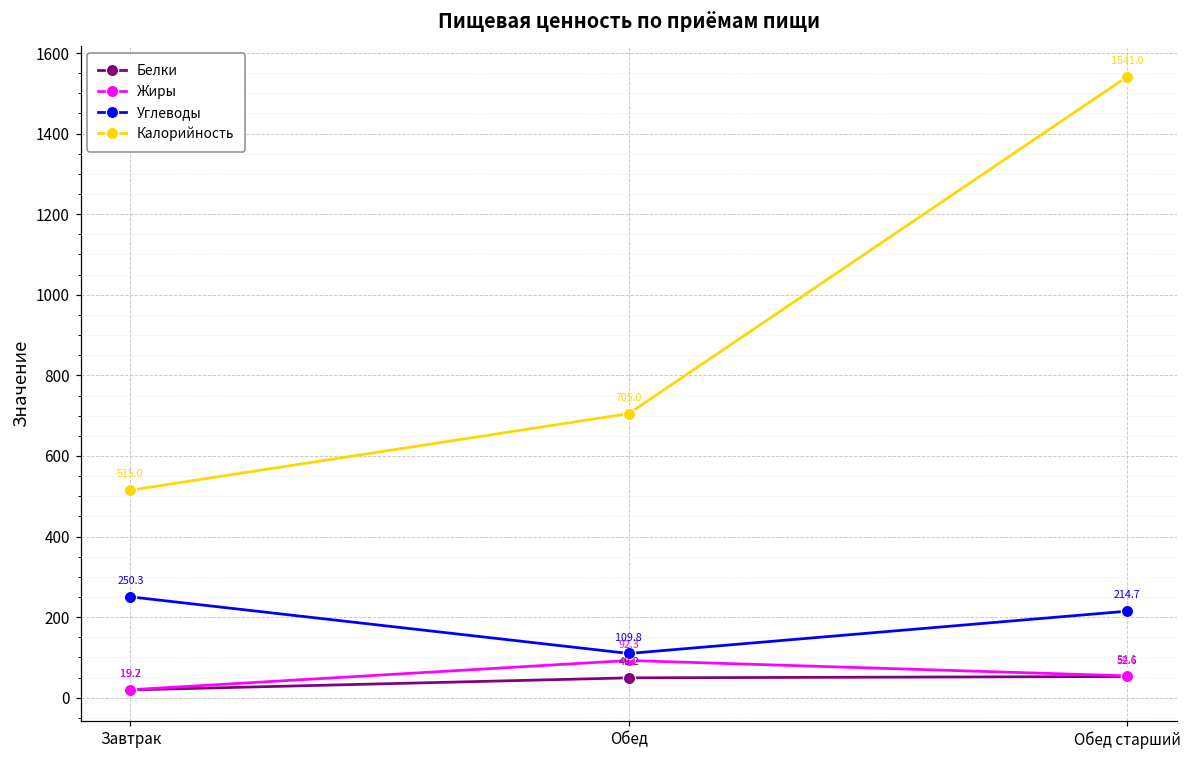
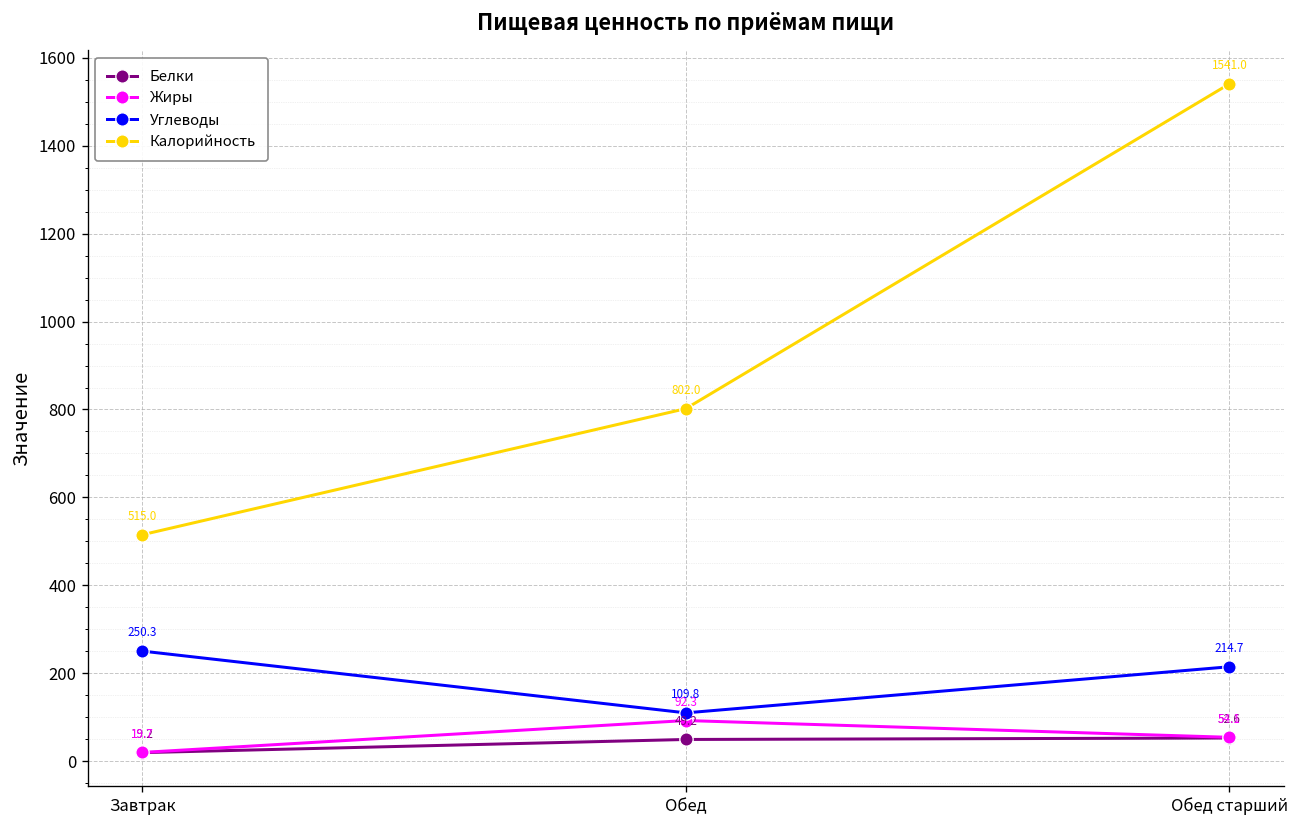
Калорийность, Обед: 705.0 -> 802.0
